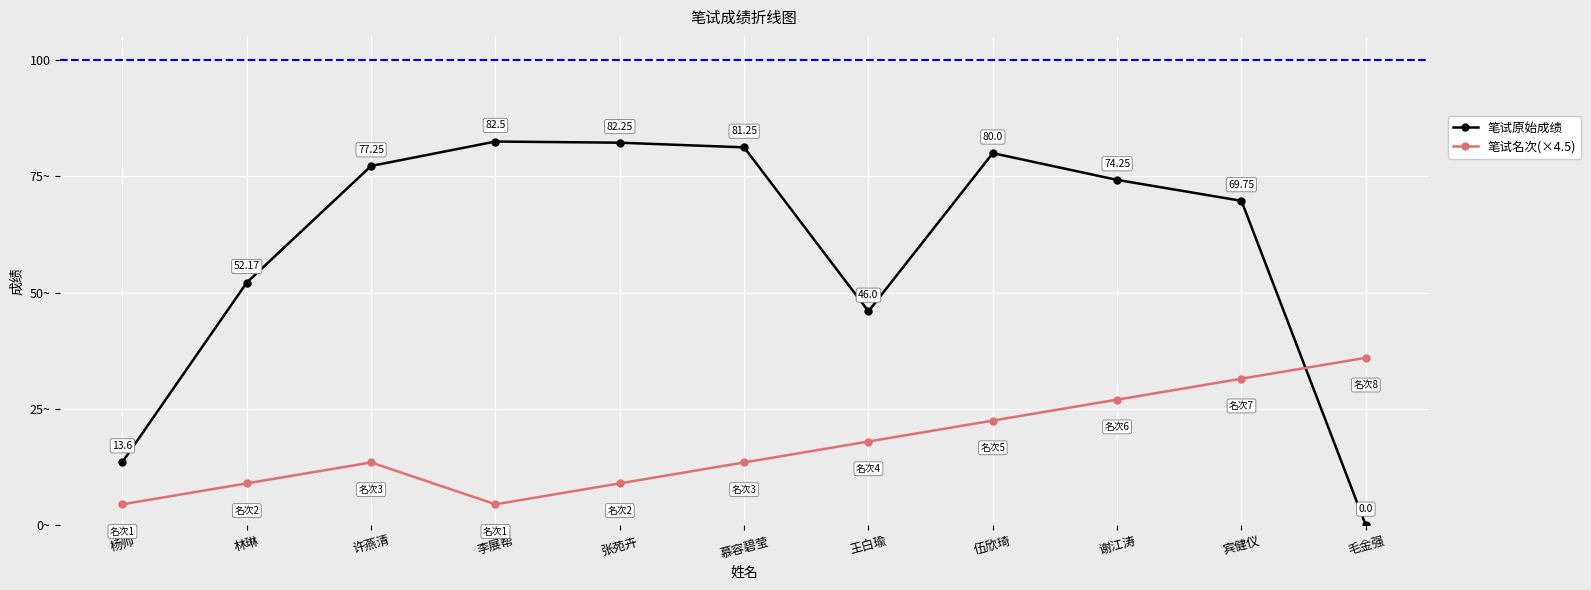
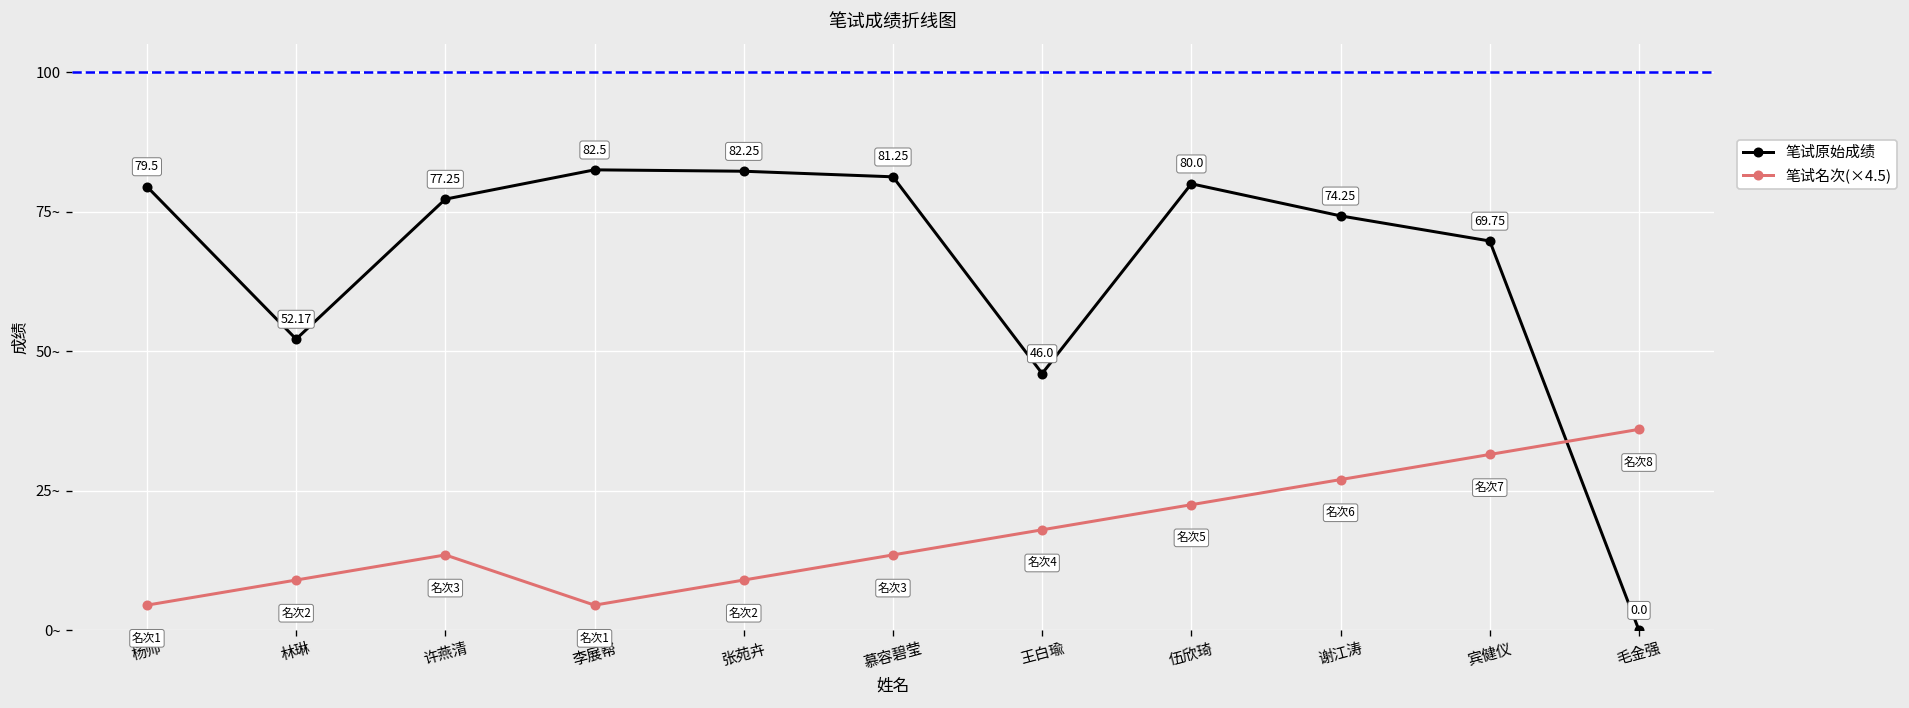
笔试原始成绩, 杨帅: 13.6 -> 79.5
